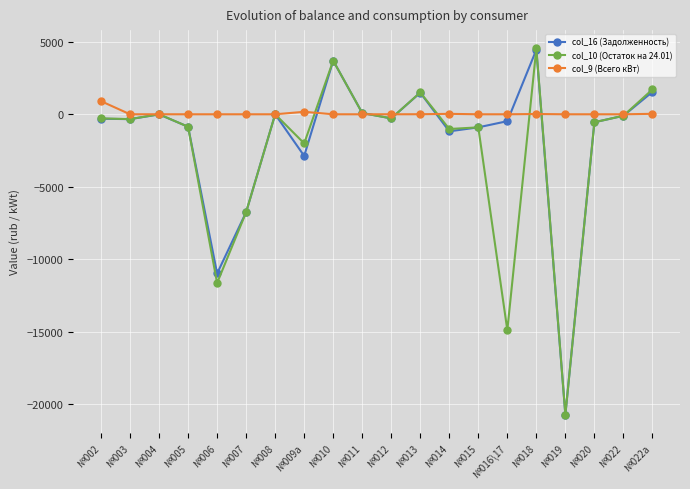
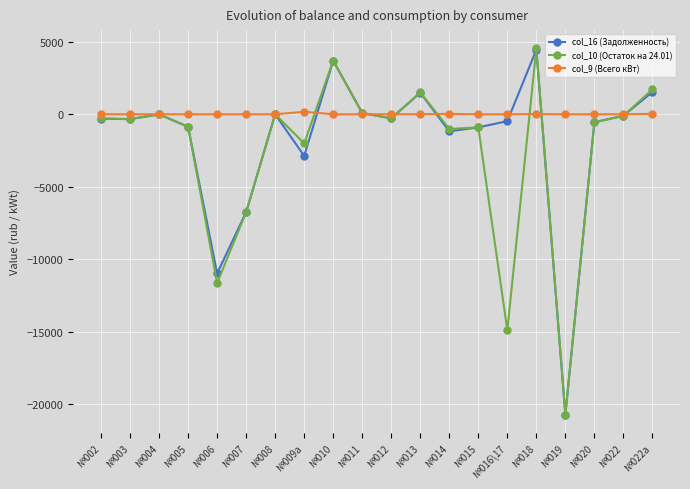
col_9 (Всего кВт), №002: 900 -> 0
